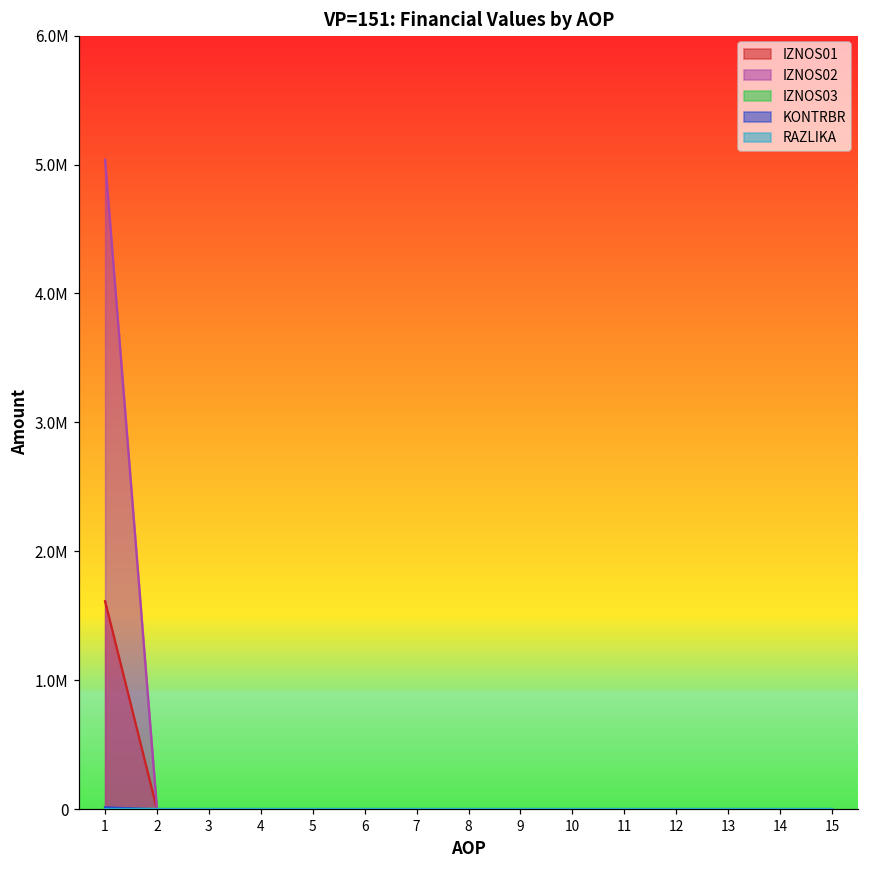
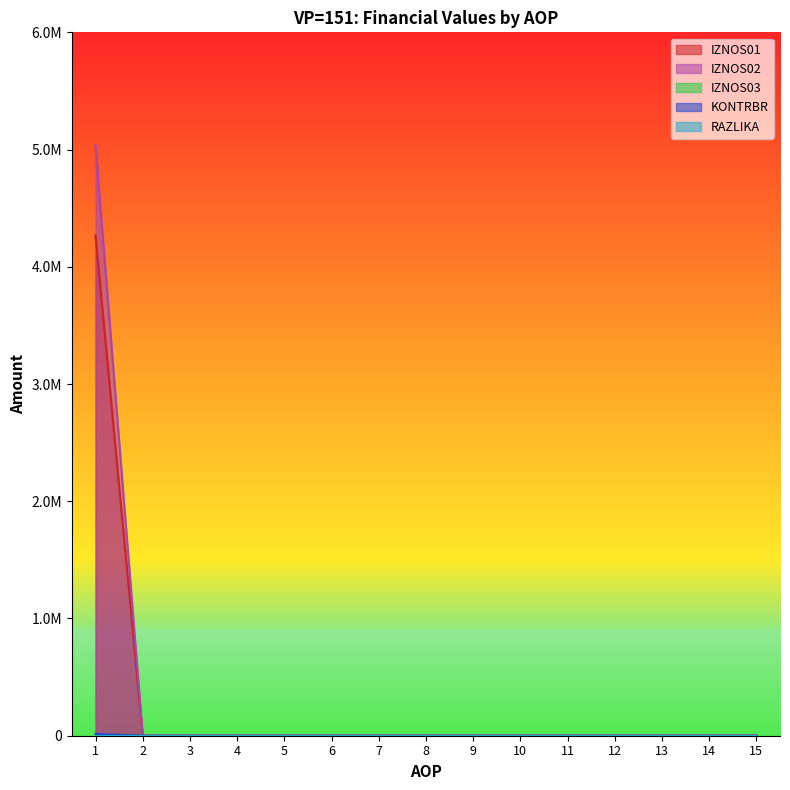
IZNOS01, 1: 1610000 -> 4270000
